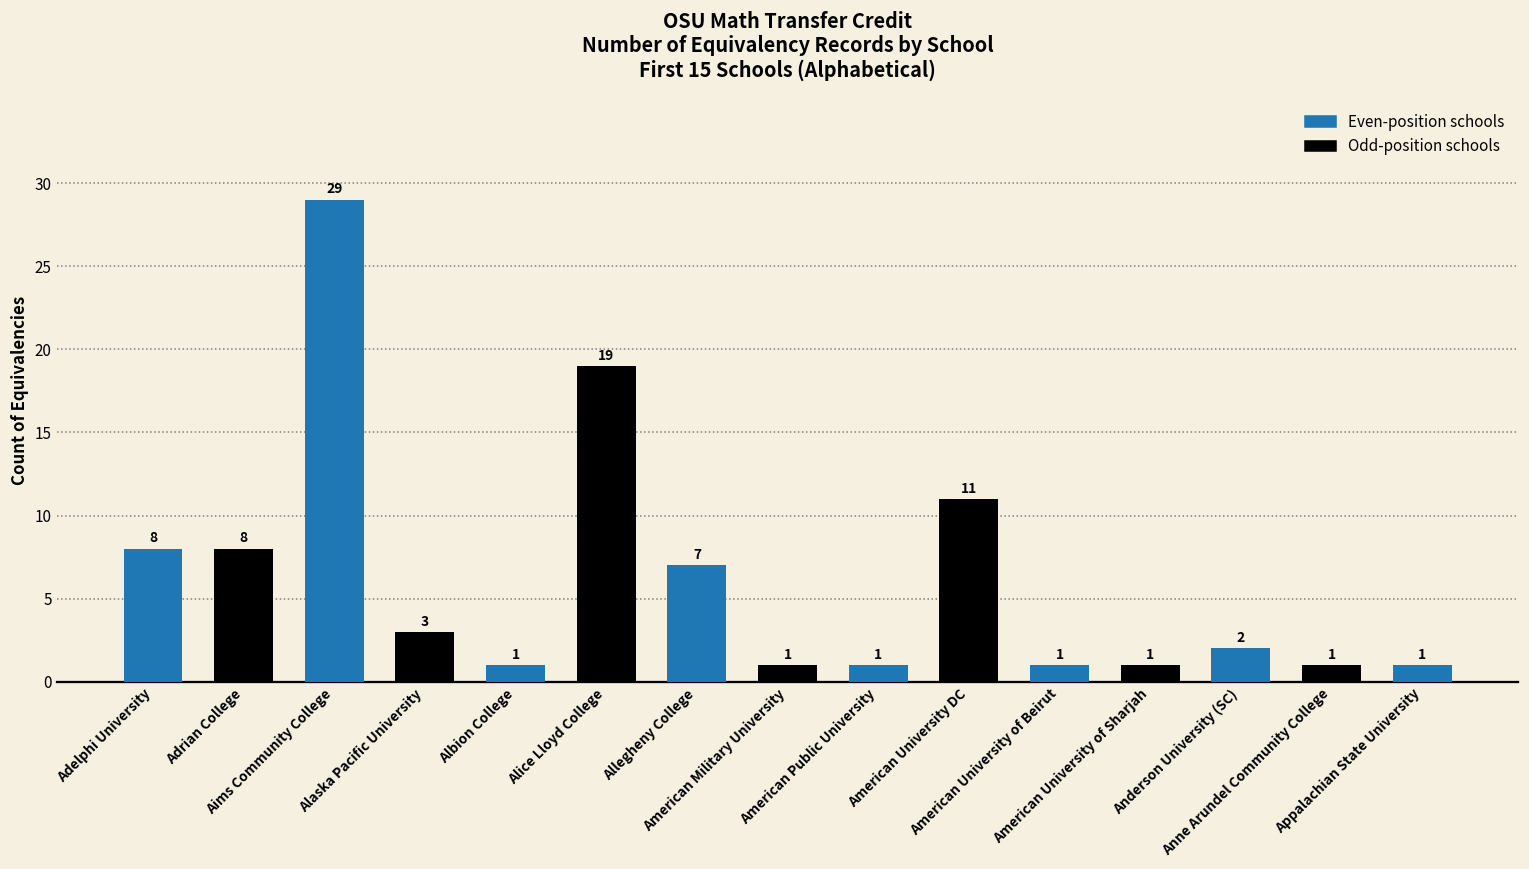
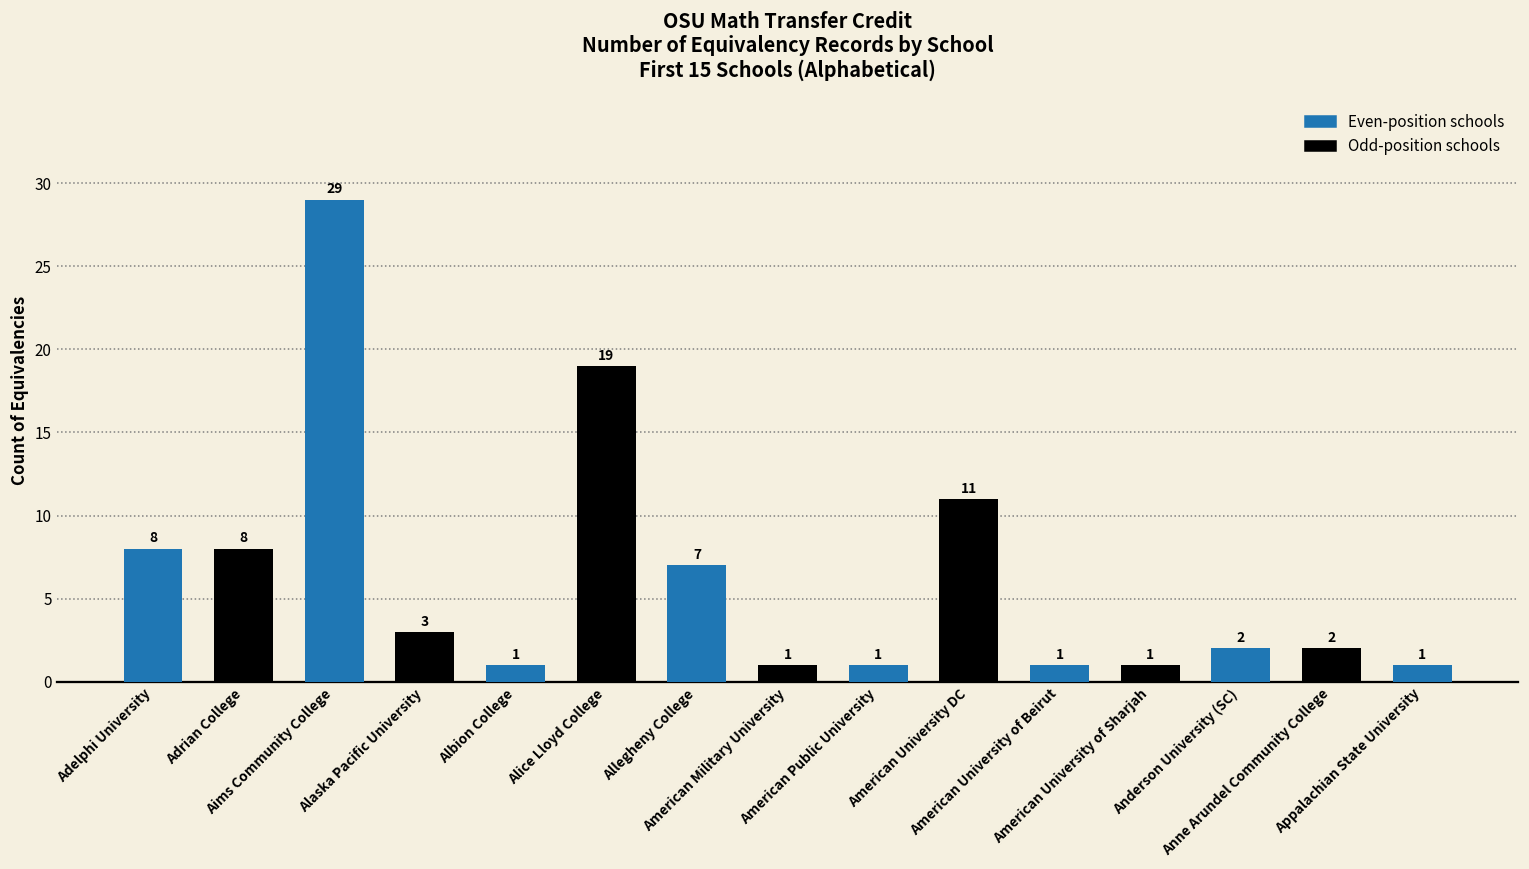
Anne Arundel Community College: 1 -> 2
